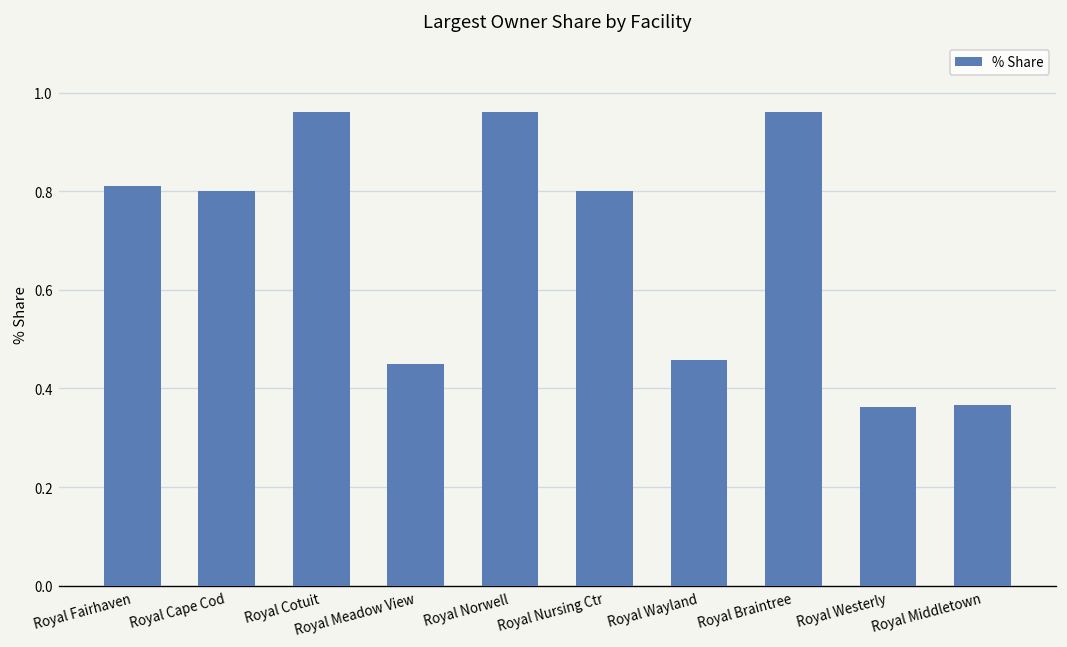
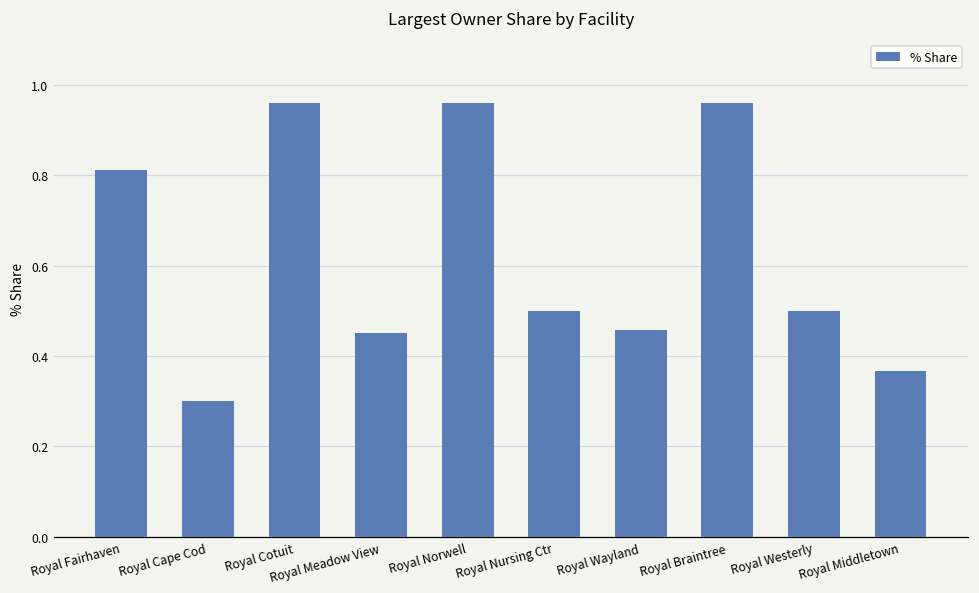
Royal Cape Cod: 0.8 -> 0.3
Royal Nursing Ctr: 0.8 -> 0.5
Royal Westerly: 0.36 -> 0.50
